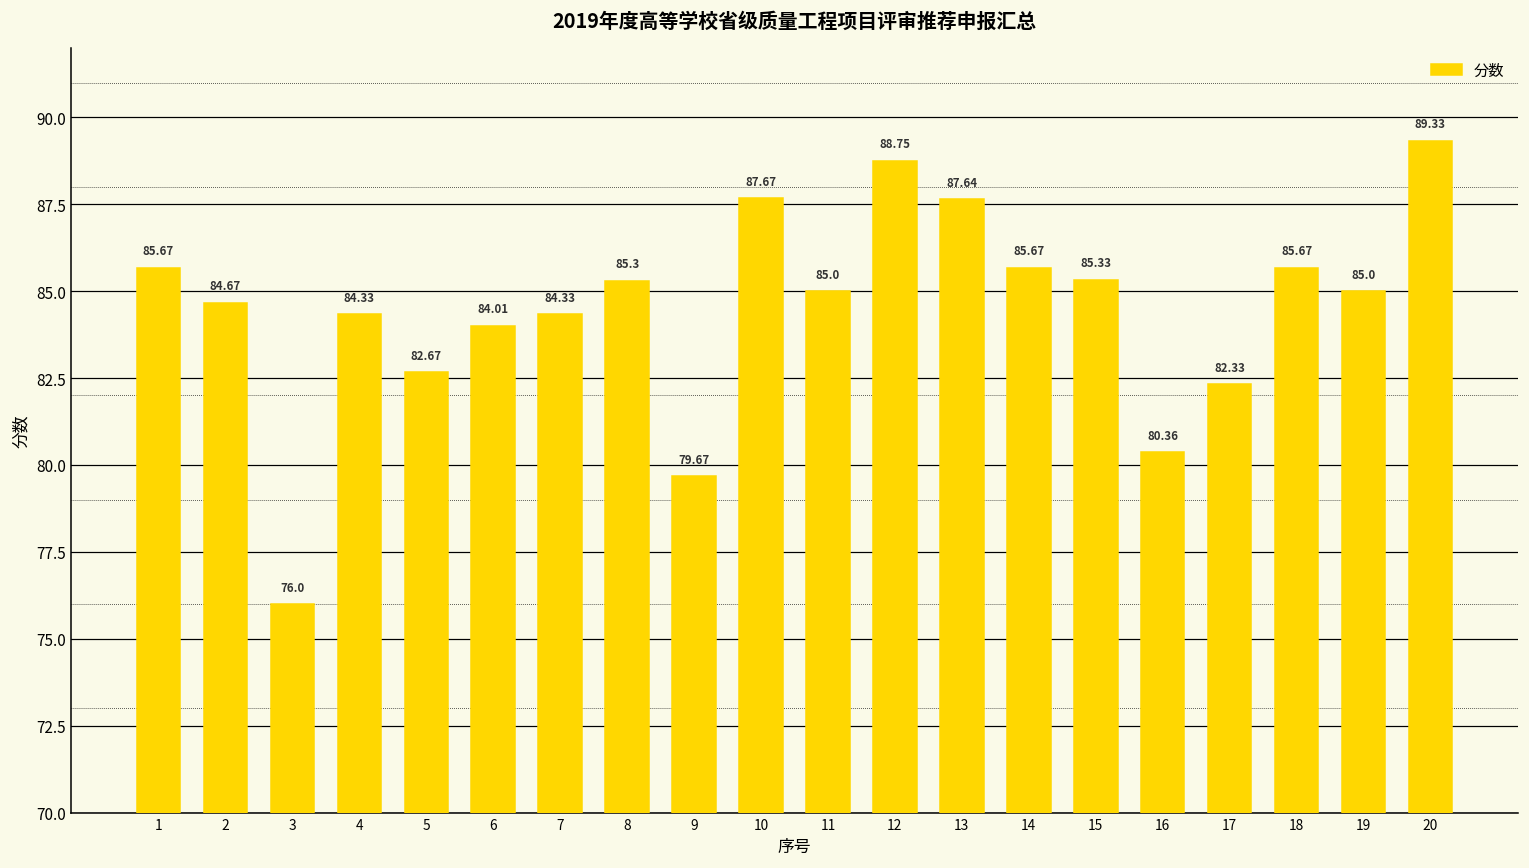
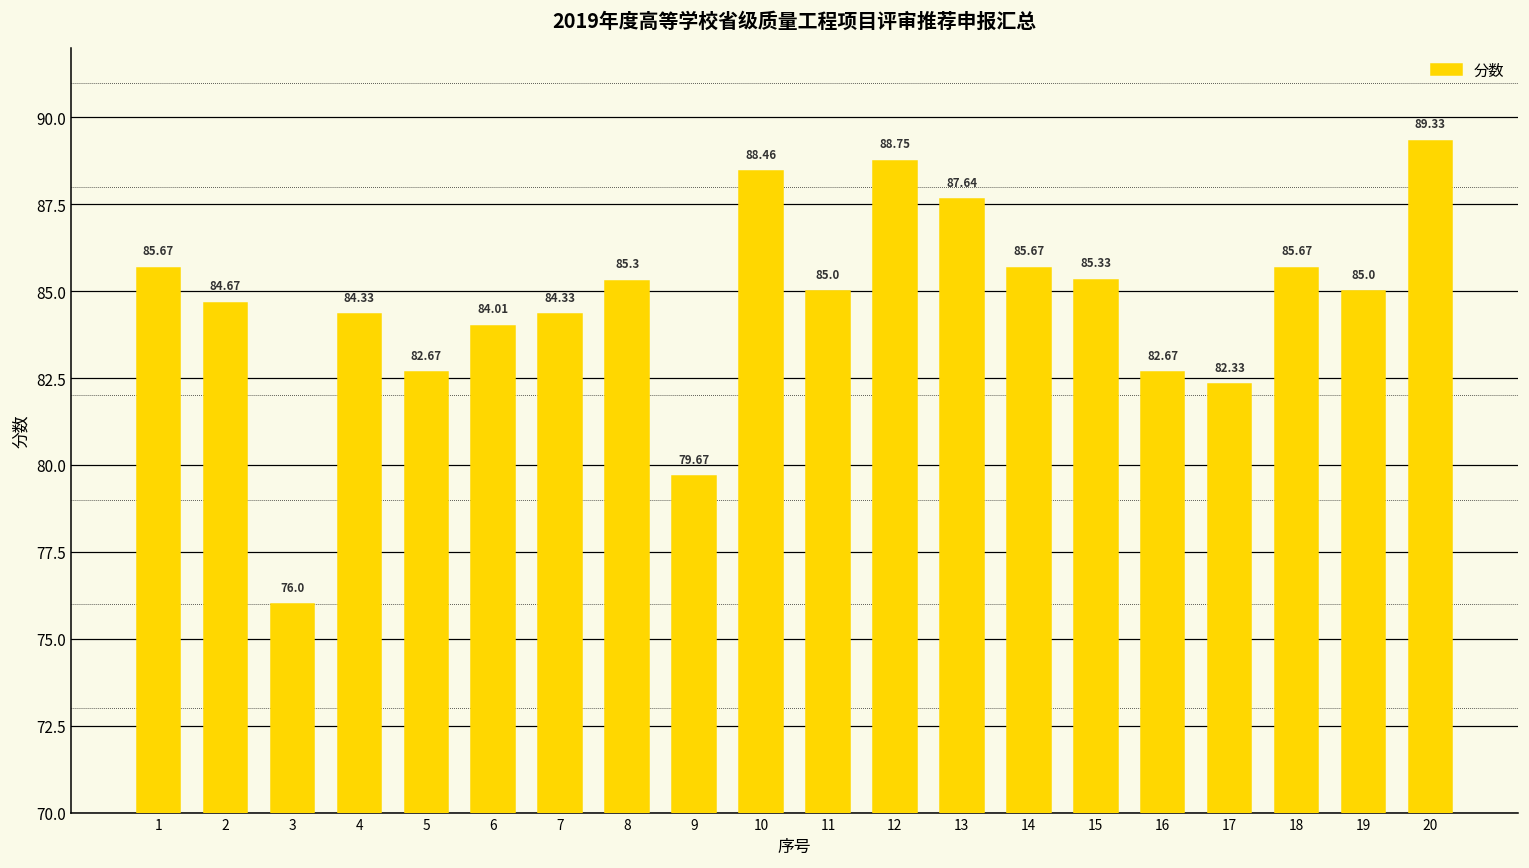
10: 87.67 -> 88.46
16: 80.36 -> 82.67
